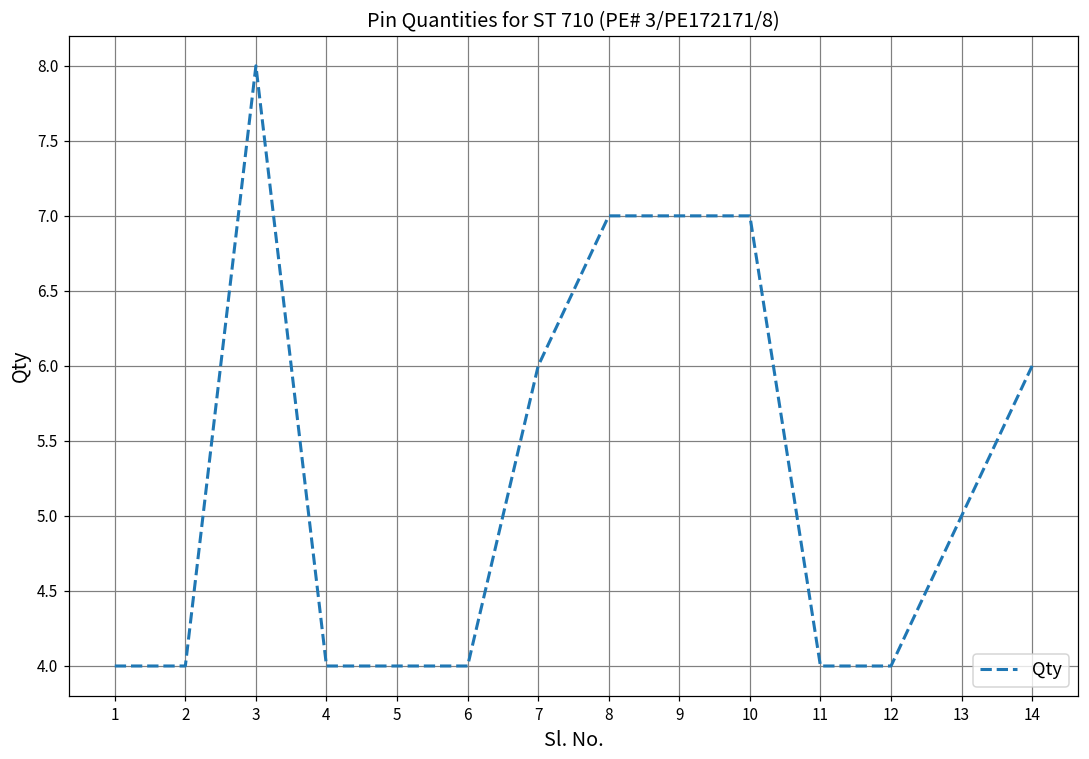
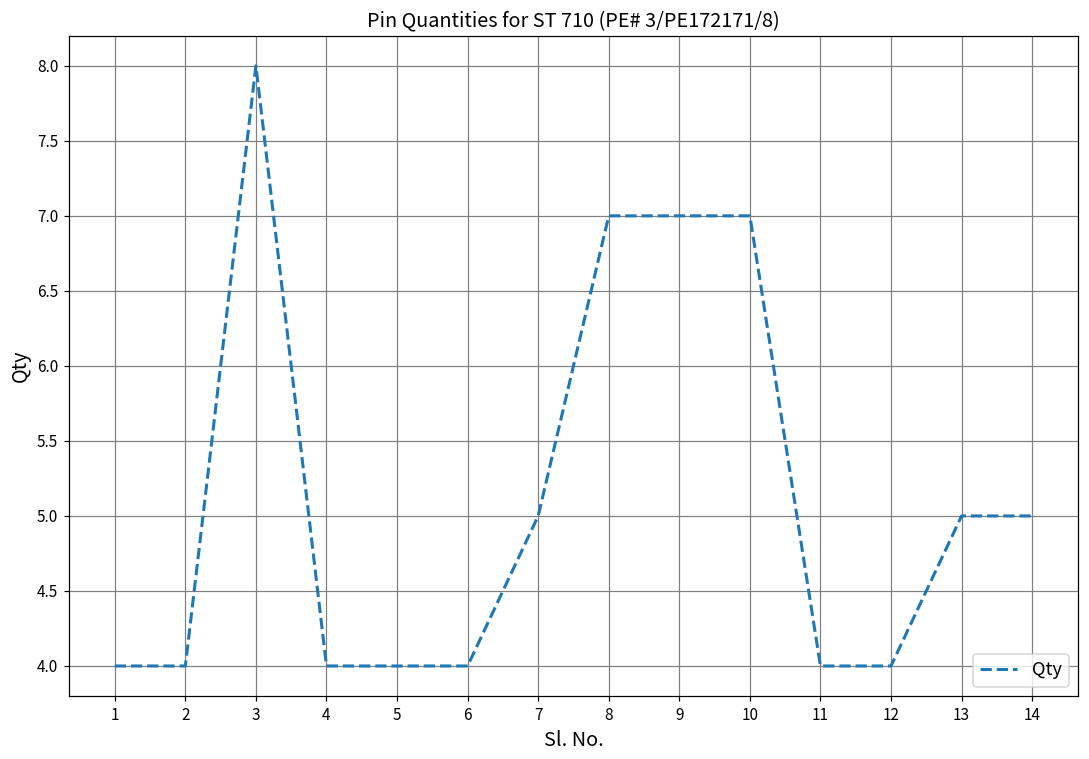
7: 6 -> 5
14: 6 -> 5
